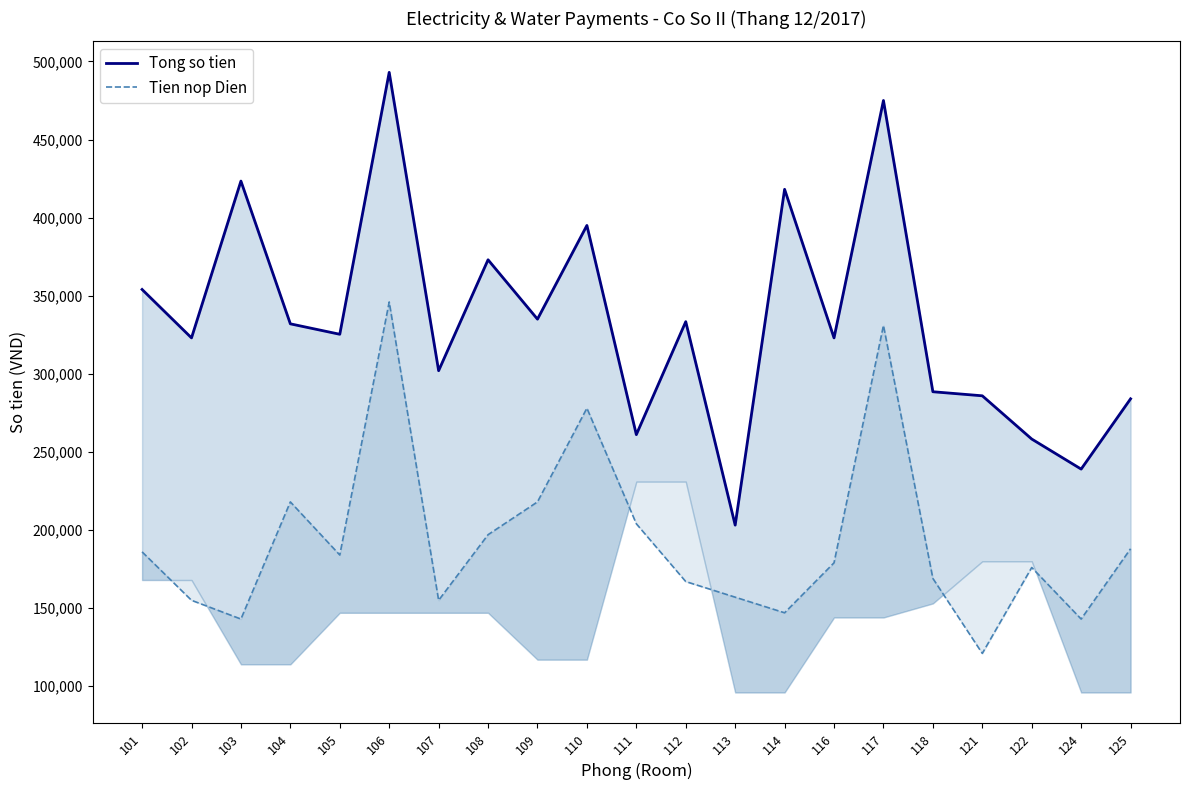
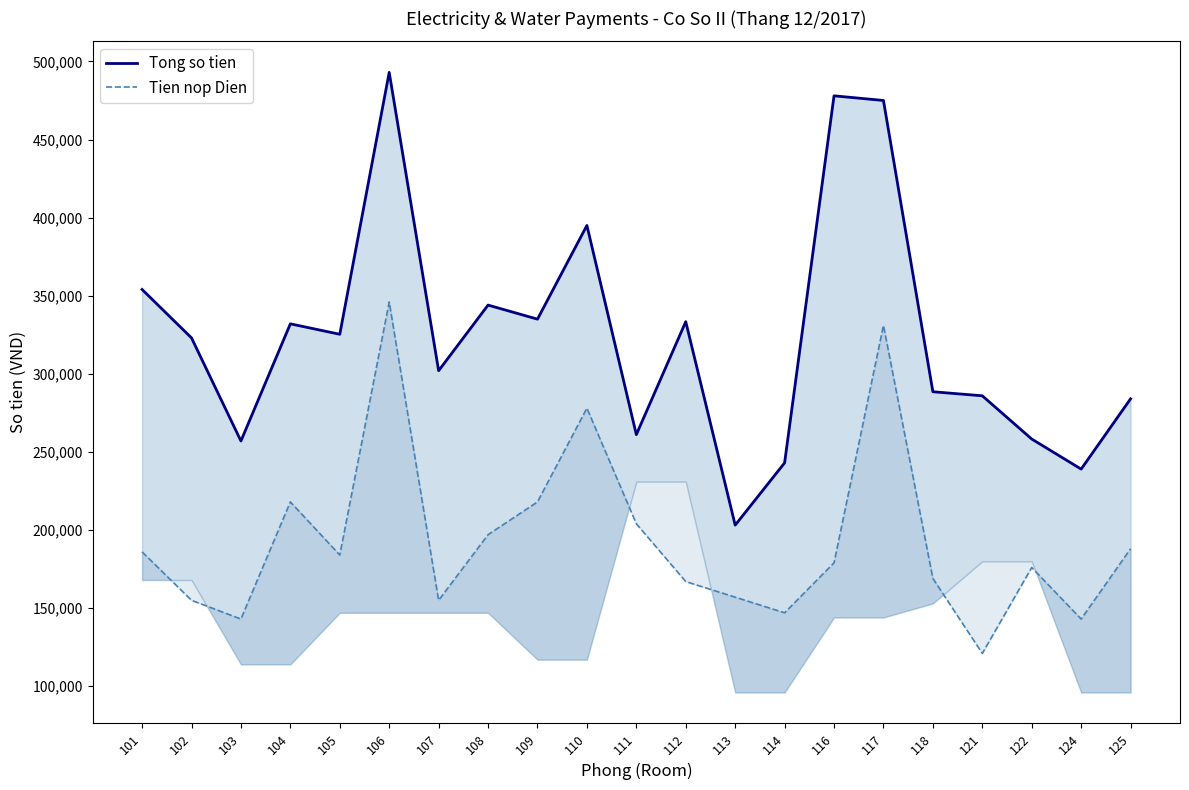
Tong so tien, 103: 423,000 -> 257,000
Tong so tien, 108: 373,000 -> 344,000
Tong so tien, 114: 418,000 -> 243,000
Tong so tien, 116: 323,000 -> 478,000
